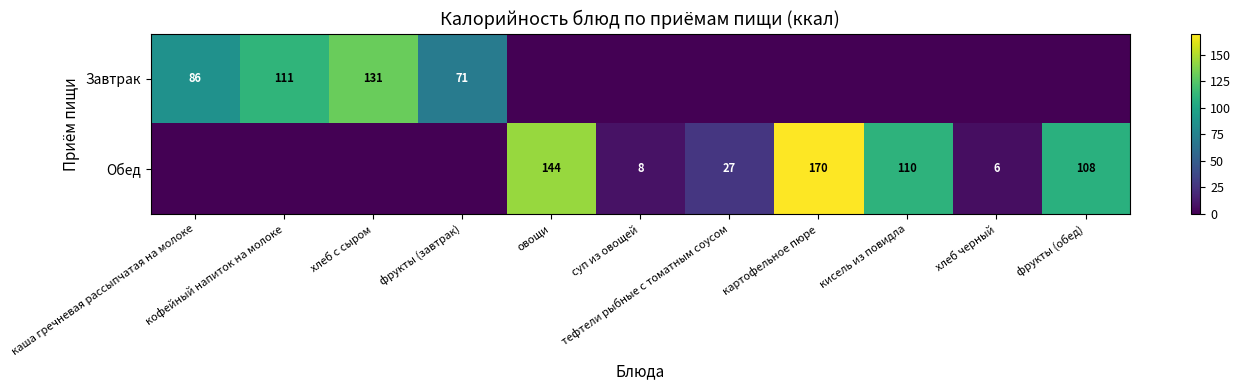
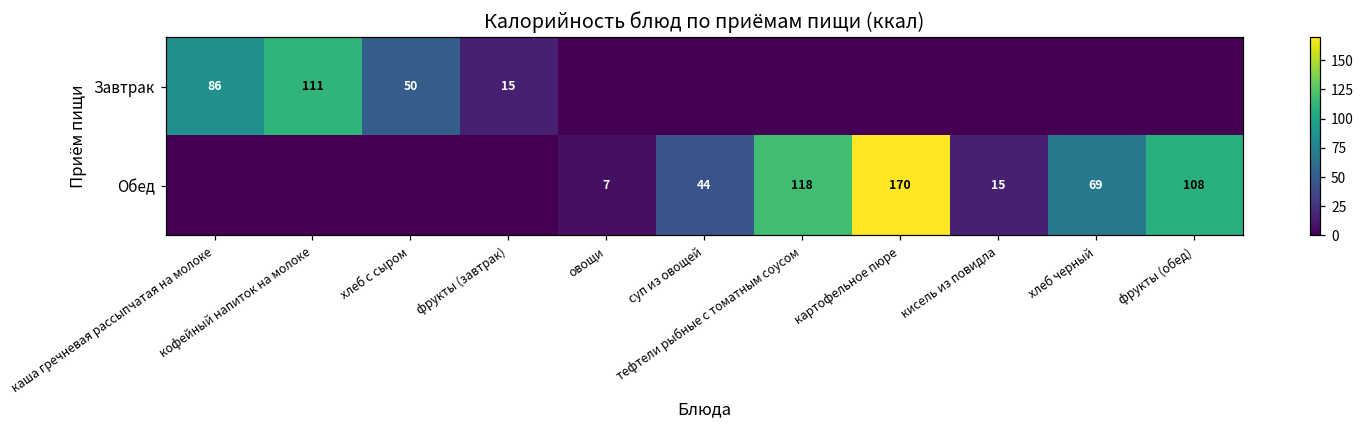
Завтрак, хлеб с сыром: 131 -> 50
Завтрак, фрукты (завтрак): 71 -> 15
Обед, овощи: 144 -> 7
Обед, суп из овощей: 8 -> 44
Обед, тефтели рыбные с томатным соусом: 27 -> 118
Обед, кисель из повидла: 110 -> 15
Обед, хлеб черный: 6 -> 69
